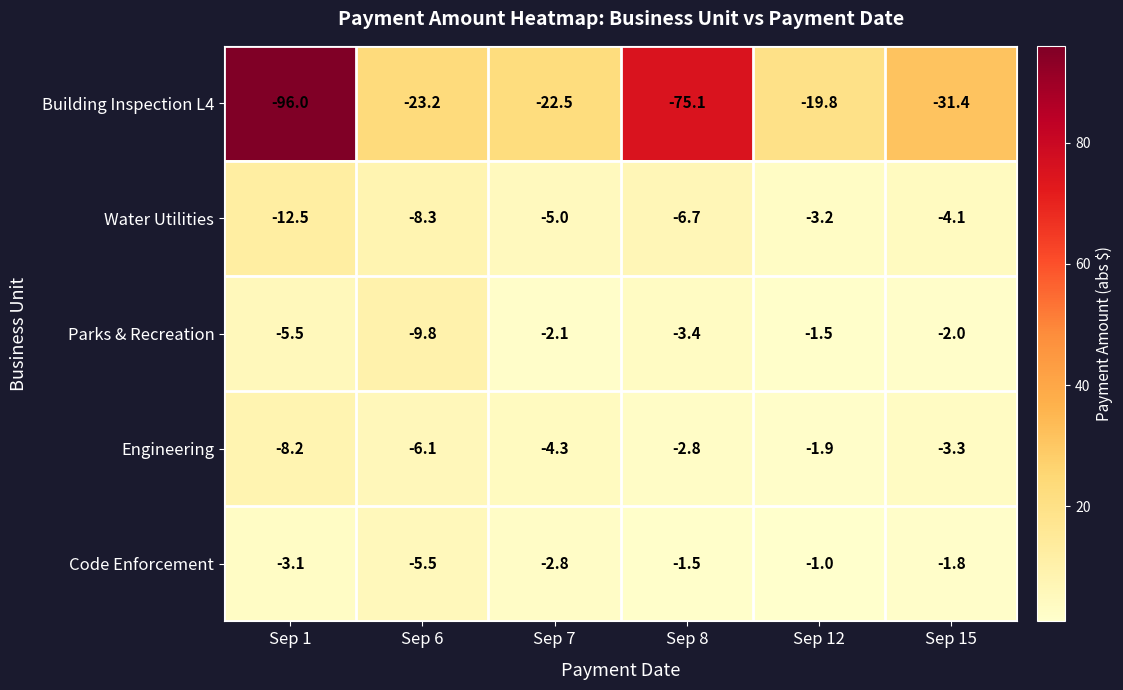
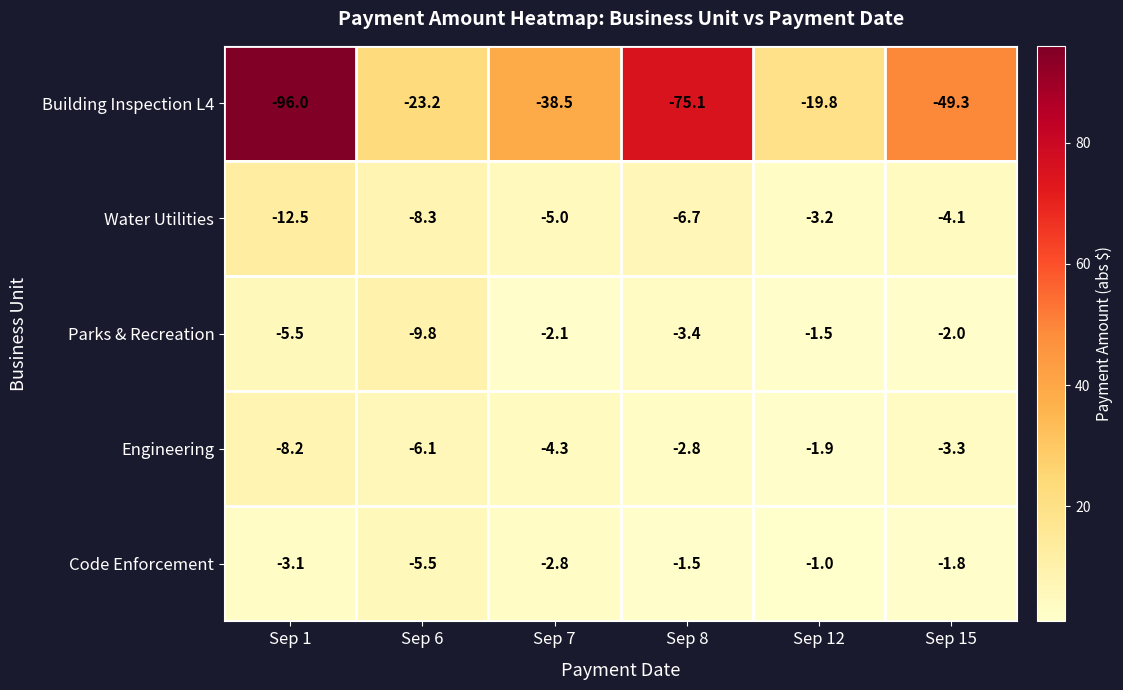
Building Inspection L4, Sep 7: -22.5 -> -38.5
Building Inspection L4, Sep 15: -31.4 -> -49.3
